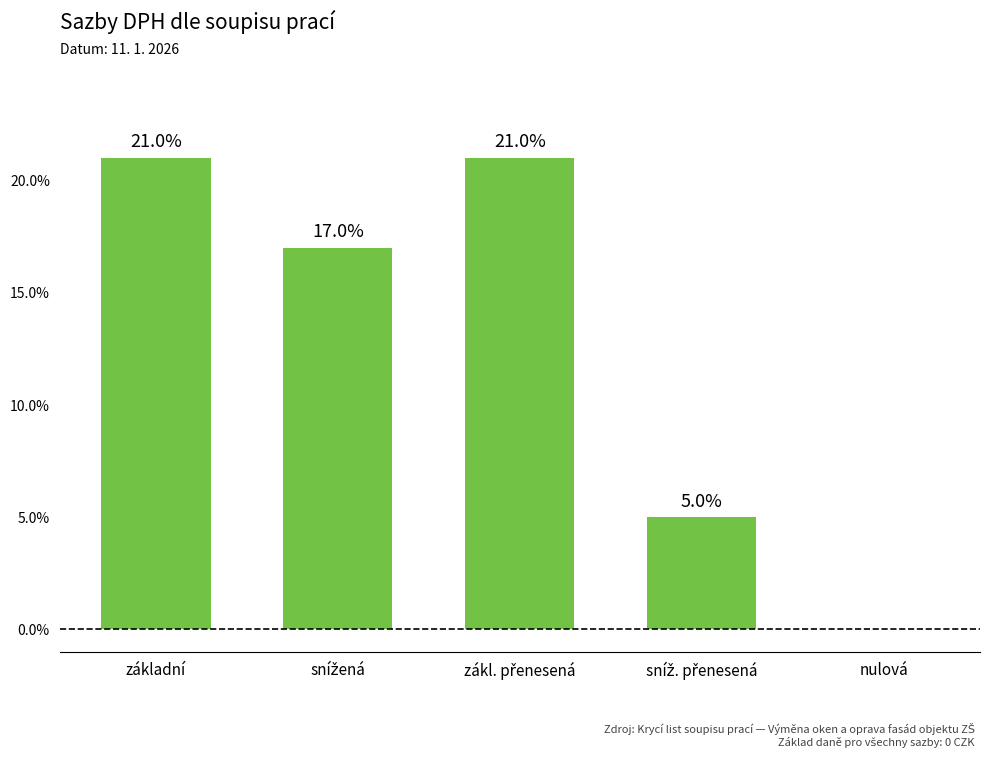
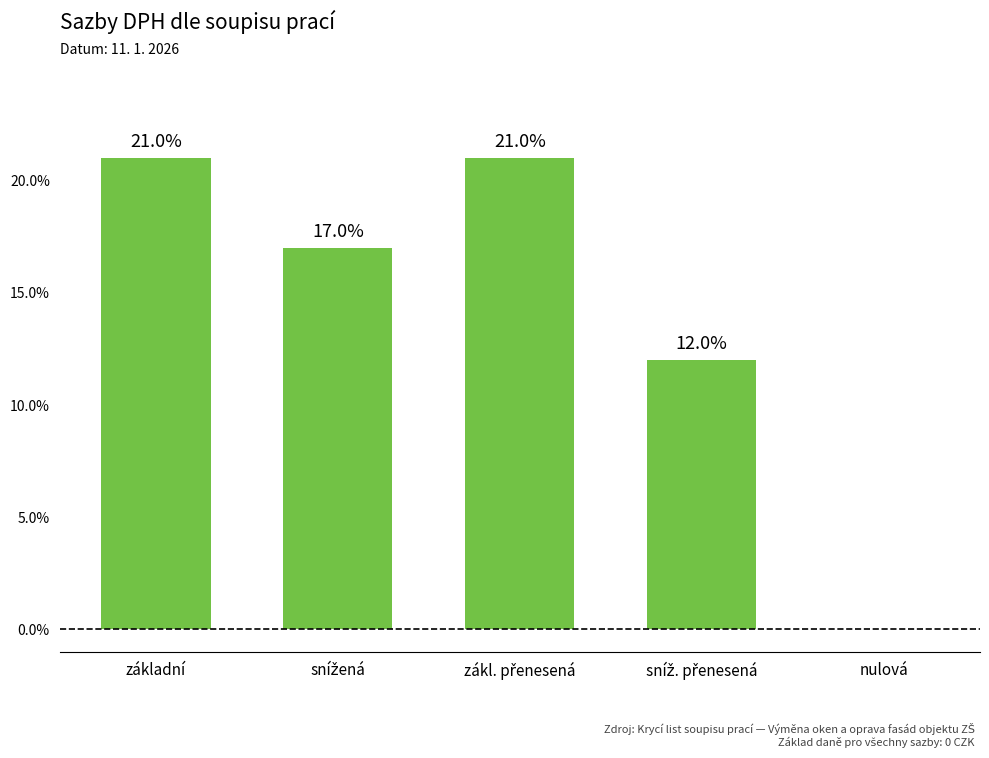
sníž. přenesená: 5.0% -> 12.0%
